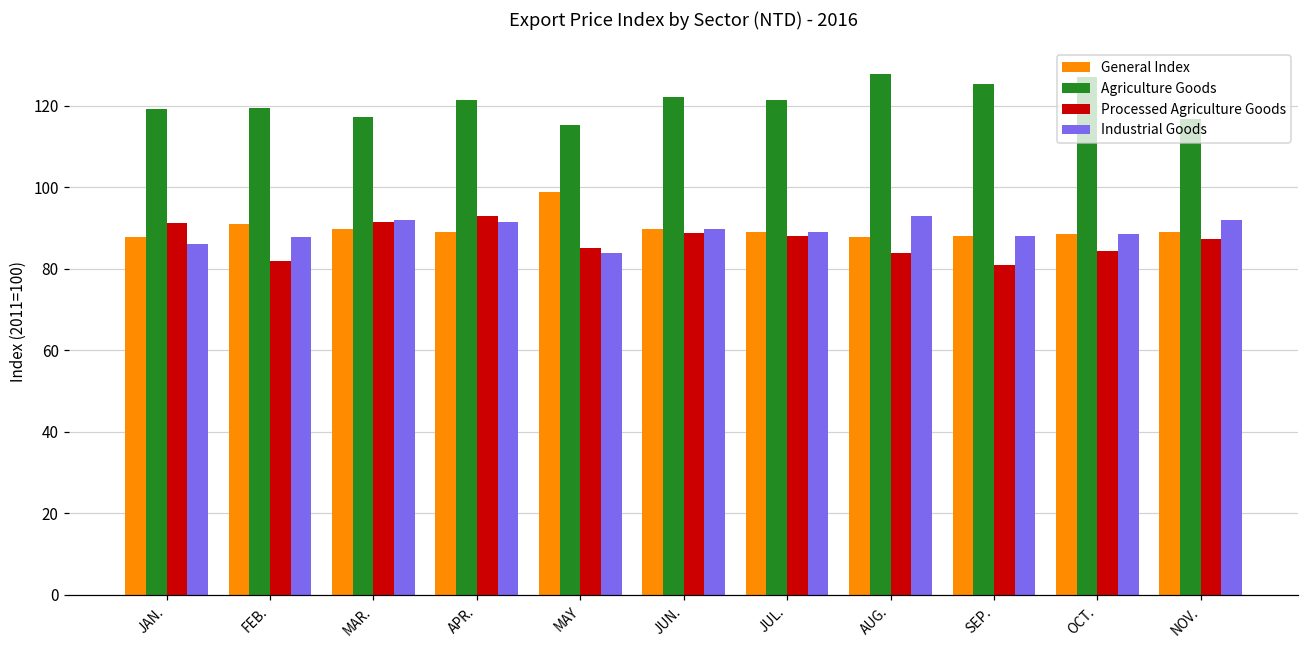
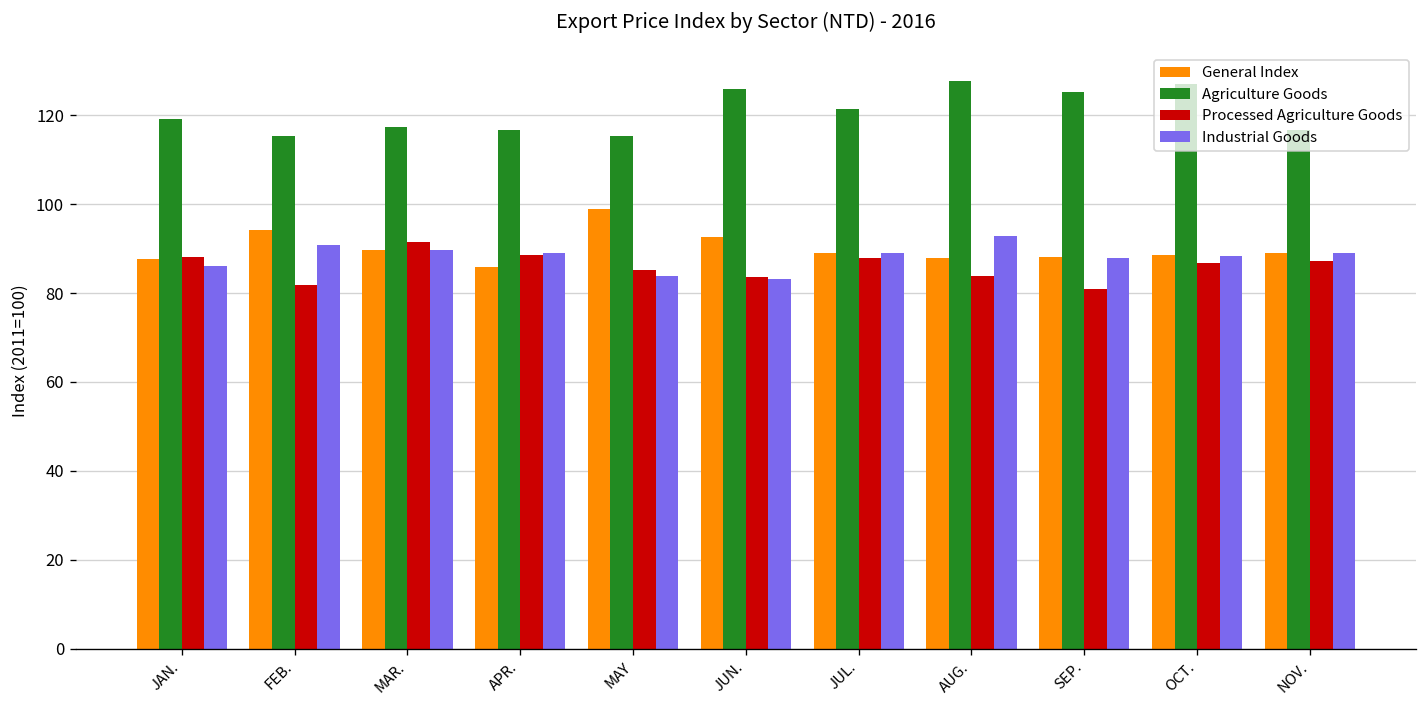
Processed Agriculture Goods, JAN.: 91 -> 88
General Index, FEB.: 91 -> 94
Agriculture Goods, FEB.: 119 -> 115
Industrial Goods, FEB.: 88 -> 91
Industrial Goods, MAR.: 92 -> 90
General Index, APR.: 89 -> 86
Agriculture Goods, APR.: 121 -> 117
Processed Agriculture Goods, APR.: 93 -> 88
Industrial Goods, APR.: 91 -> 89
General Index, JUN.: 90 -> 93
Agriculture Goods, JUN.: 122 -> 126
Processed Agriculture Goods, JUN.: 89 -> 84
Industrial Goods, JUN.: 90 -> 83
Processed Agriculture Goods, OCT.: 84 -> 87
Industrial Goods, NOV.: 92 -> 89
